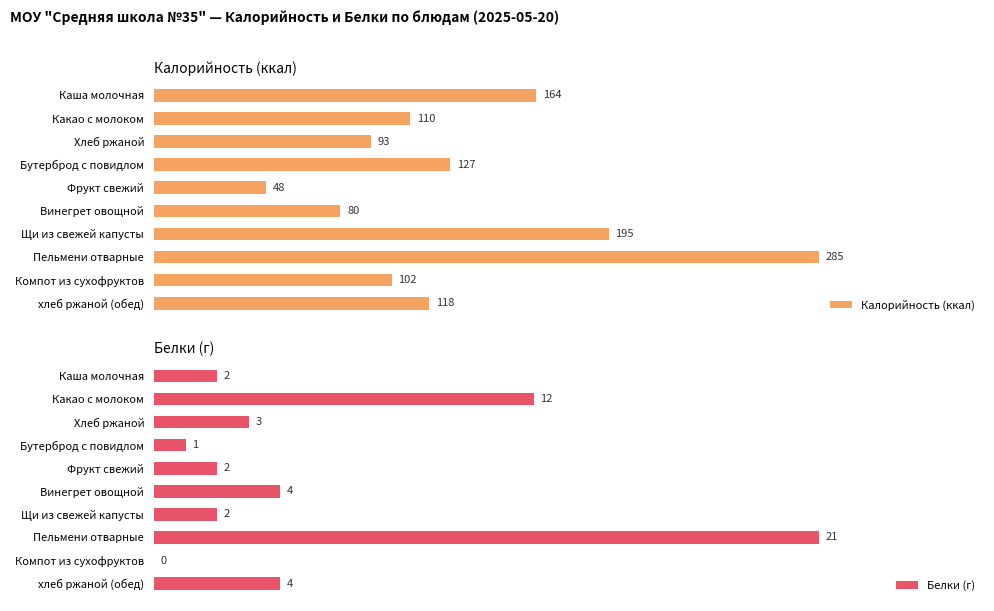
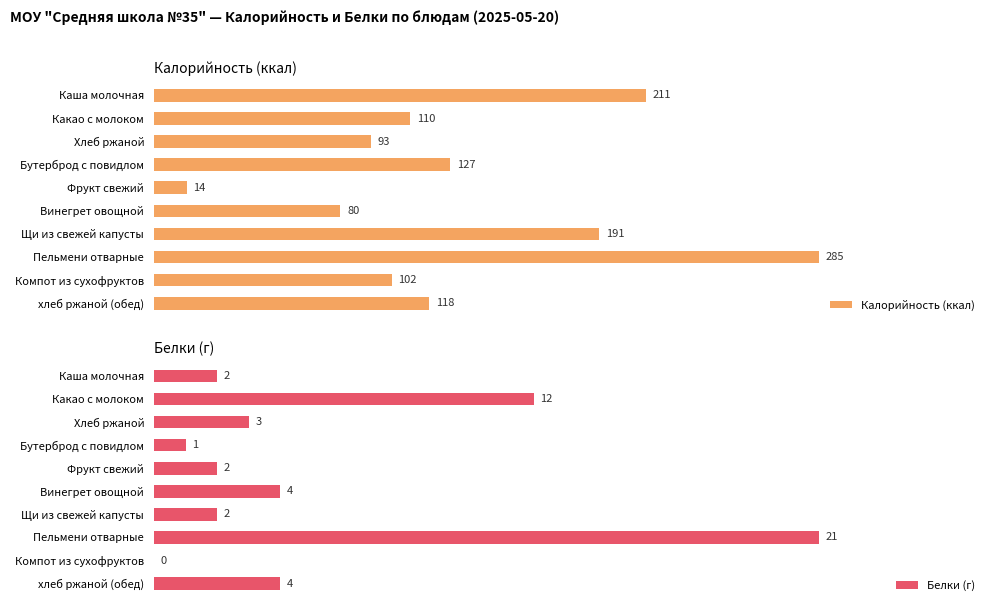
Калорийность (ккал), Каша молочная: 164 -> 211
Калорийность (ккал), Фрукт свежий: 48 -> 14
Калорийность (ккал), Щи из свежей капусты: 195 -> 191
